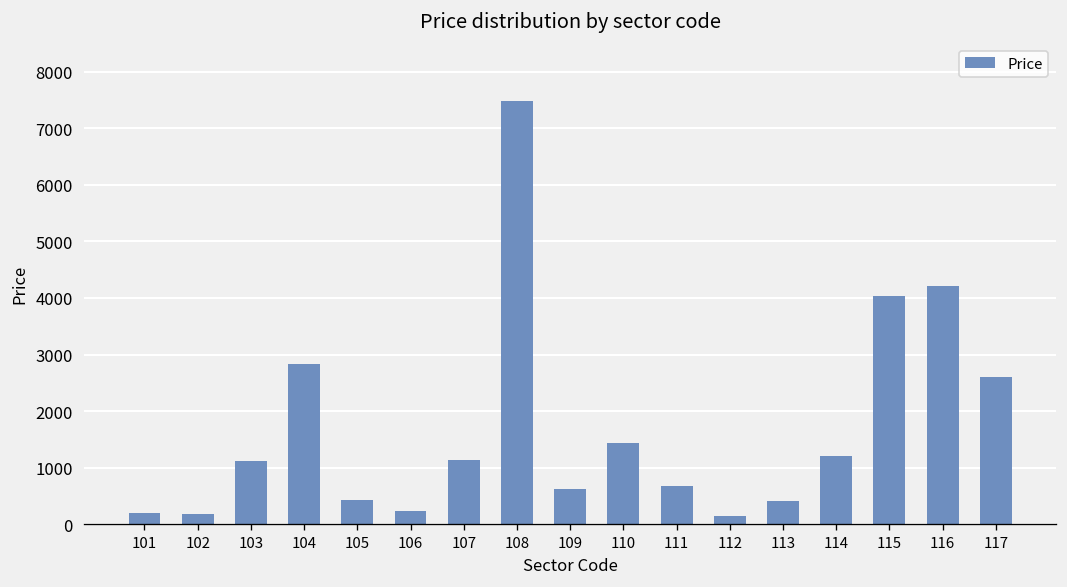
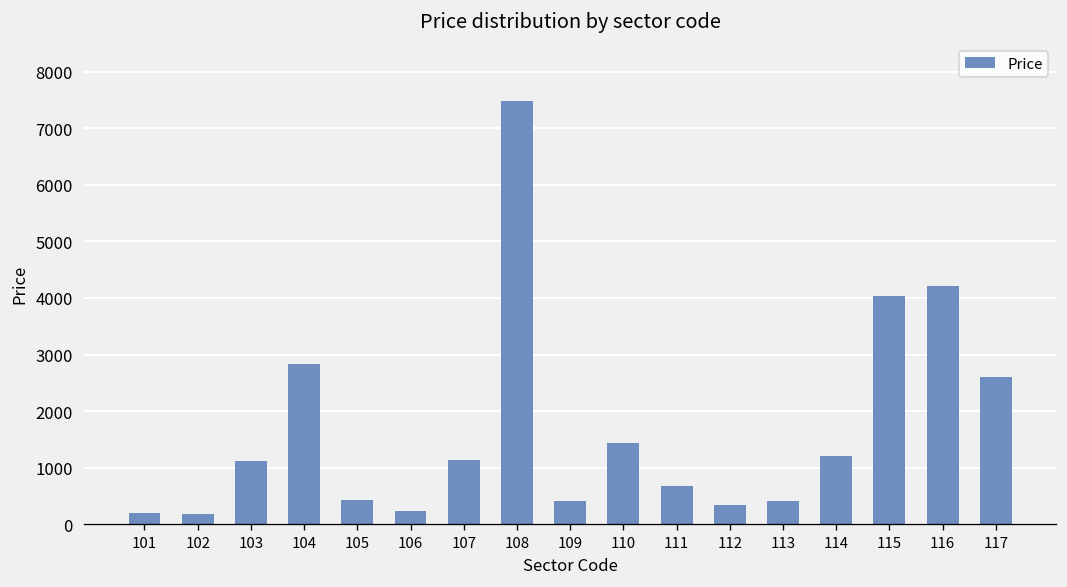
109: 600 -> 400
112: 200 -> 300
